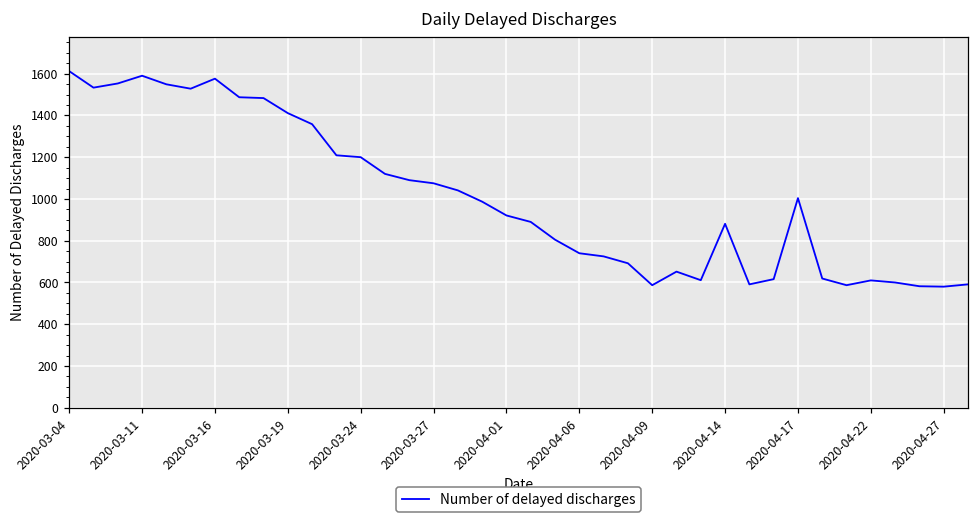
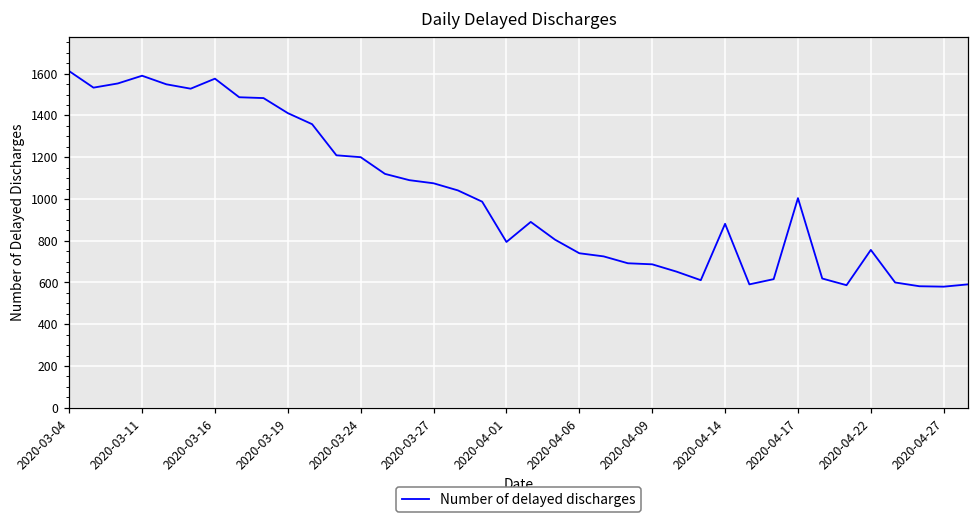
2020-04-01: 920 -> 790
2020-04-09: 590 -> 690
2020-04-22: 610 -> 760
